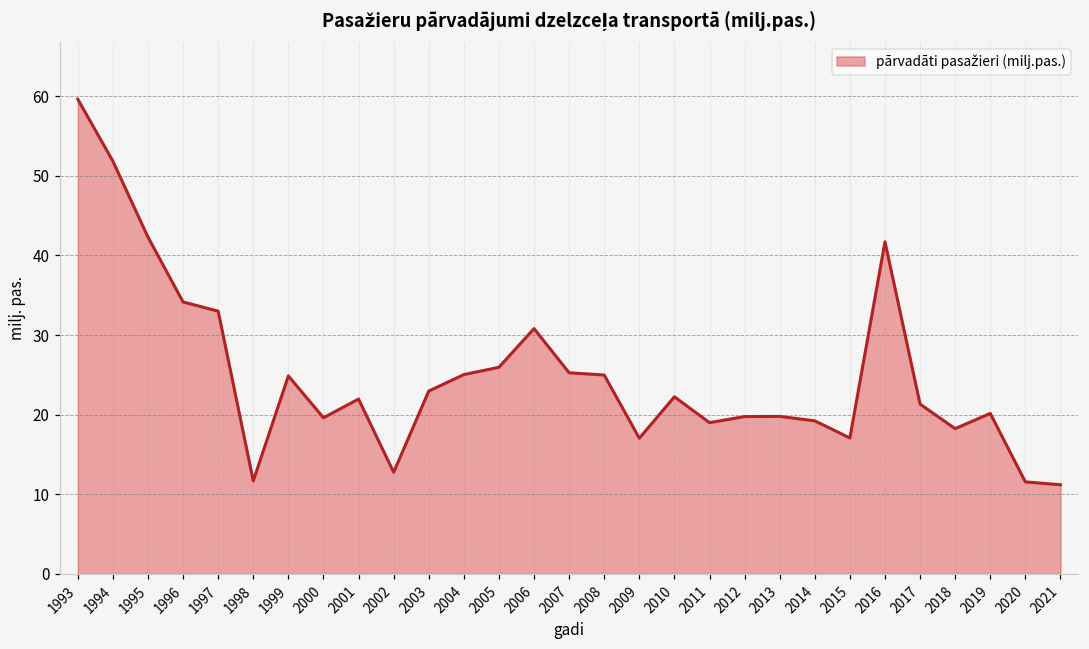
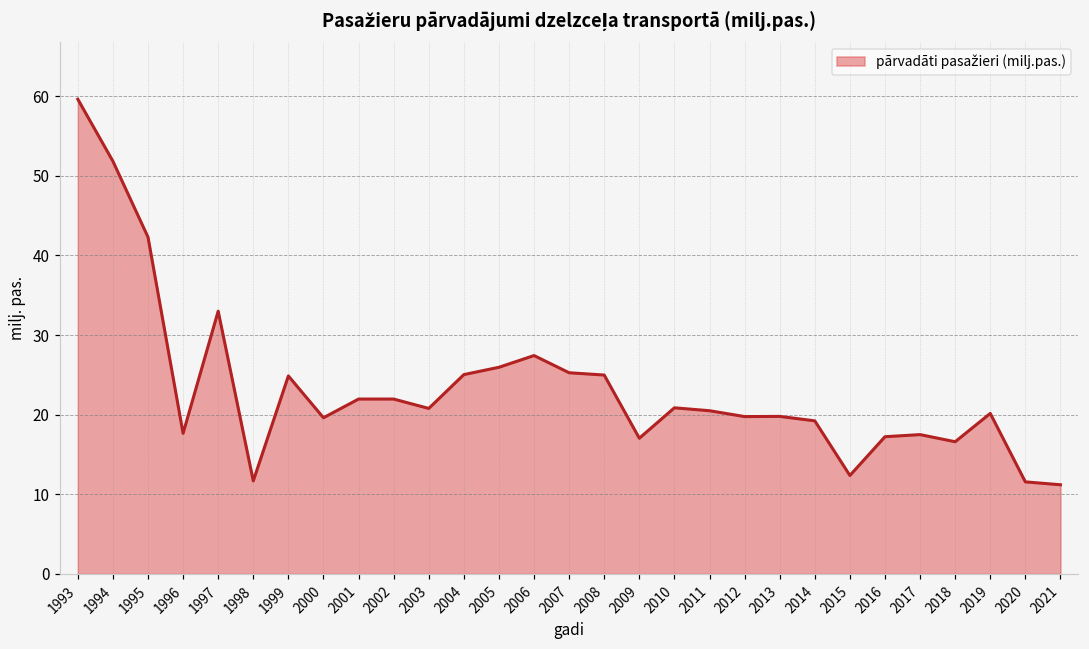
1996: 34 -> 18
2002: 13 -> 22
2003: 23 -> 21
2006: 31 -> 27
2010: 22 -> 21
2011: 19 -> 20
2015: 17 -> 12
2016: 42 -> 17
2017: 21 -> 17
2018: 18 -> 17
